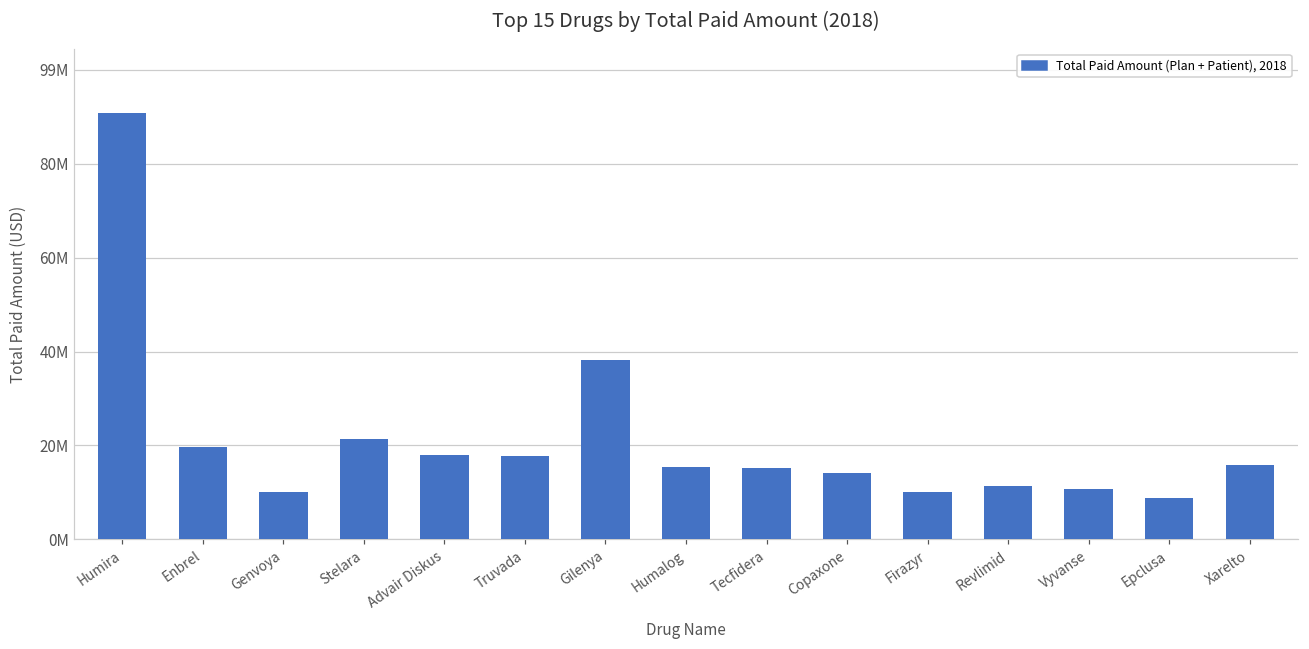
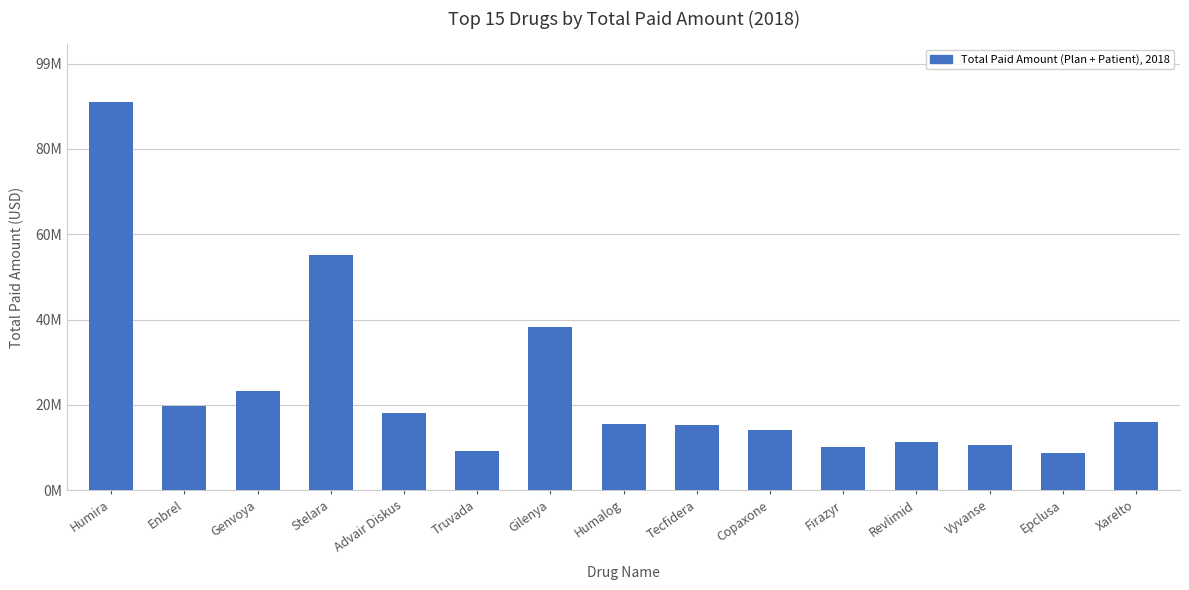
Genvoya: 10000000 -> 23000000
Stelara: 21000000 -> 55000000
Truvada: 18000000 -> 9000000
